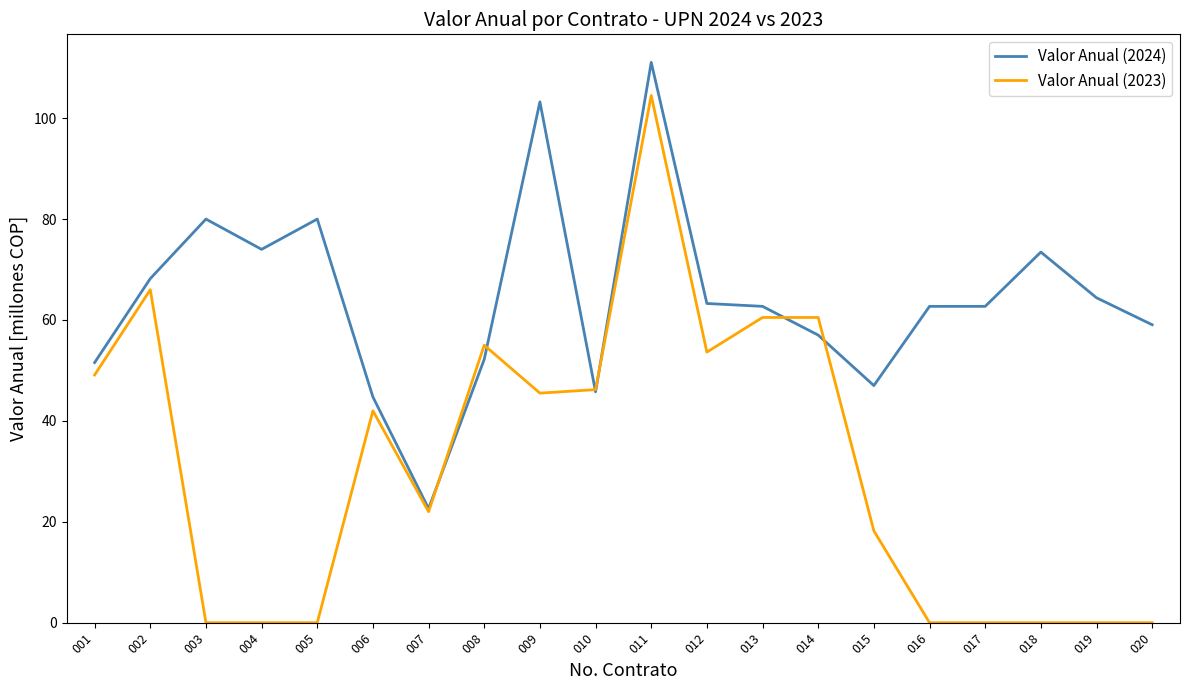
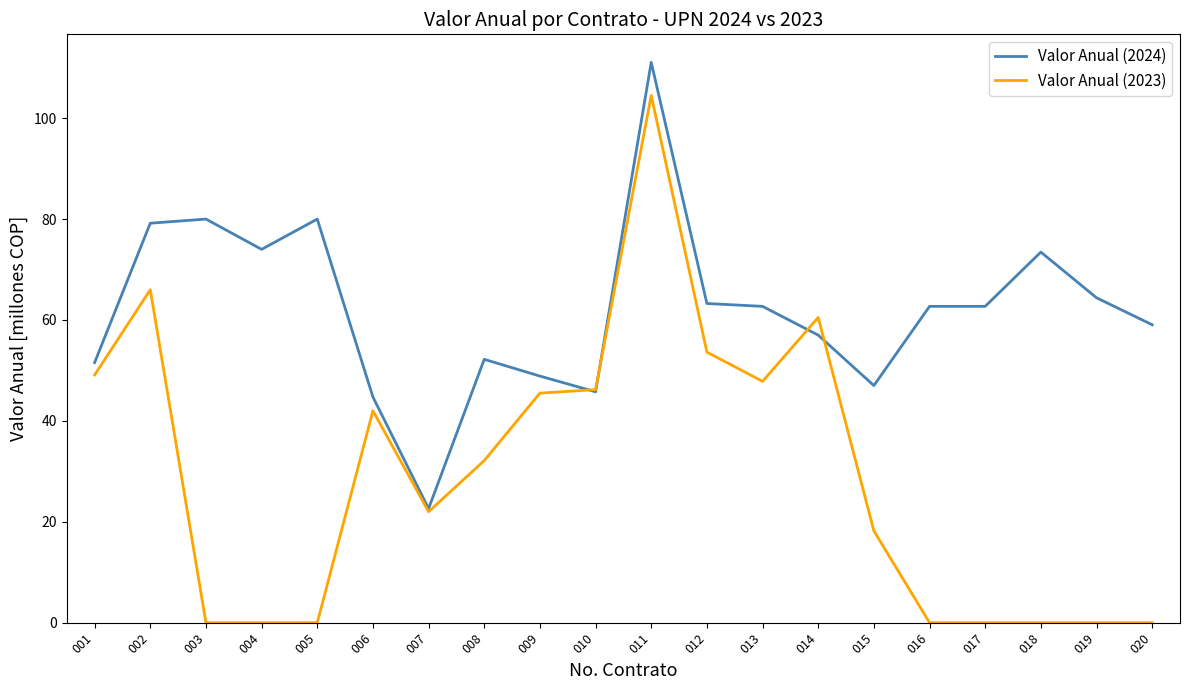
Valor Anual (2024), 002: 68 -> 79
Valor Anual (2023), 008: 55 -> 32
Valor Anual (2024), 009: 103 -> 49
Valor Anual (2023), 013: 61 -> 48
